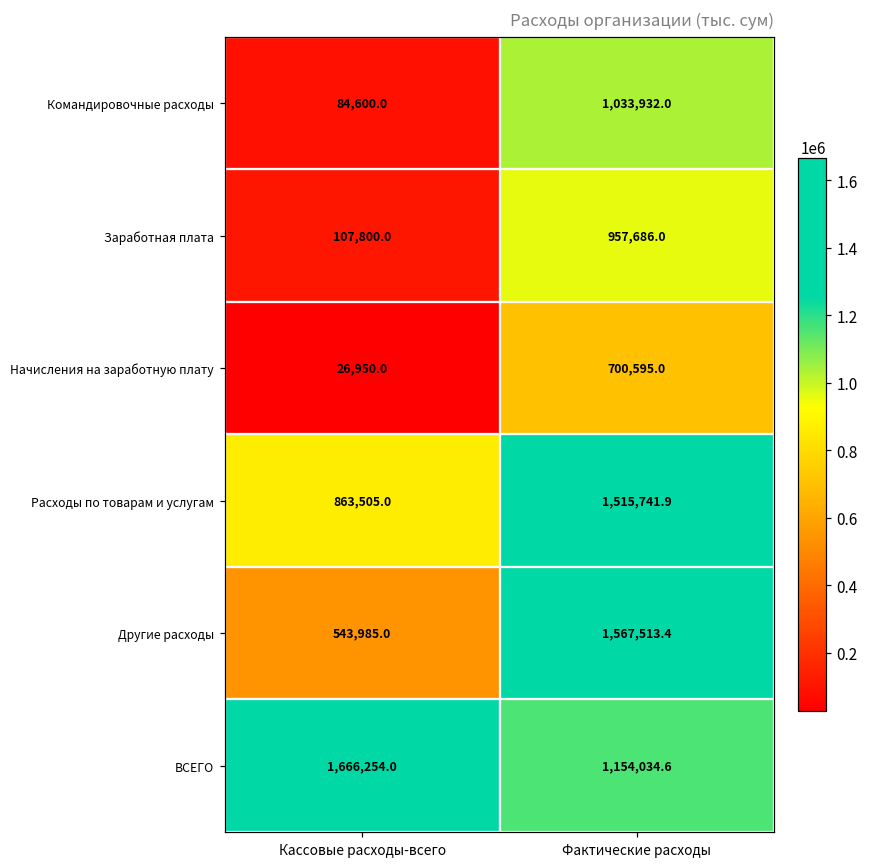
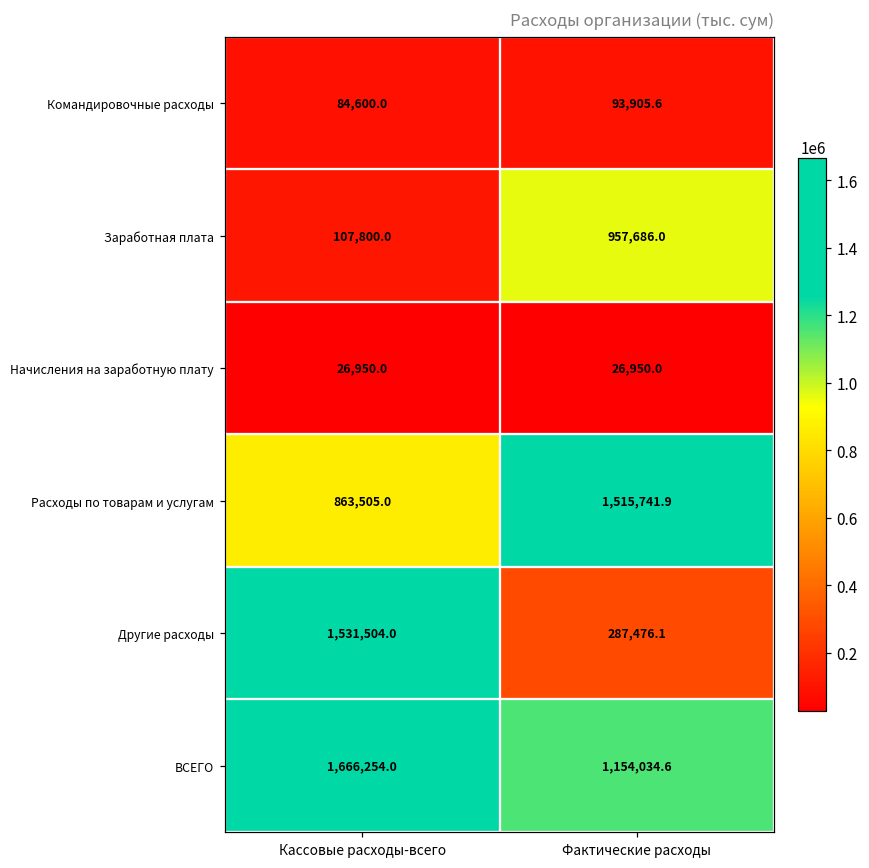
Командировочные расходы, Фактические расходы: 1,033,932.0 -> 93,905.6
Начисления на заработную плату, Фактические расходы: 700,595.0 -> 26,950.0
Другие расходы, Кассовые расходы-всего: 543,985.0 -> 1,531,504.0
Другие расходы, Фактические расходы: 1,567,513.4 -> 287,476.1
